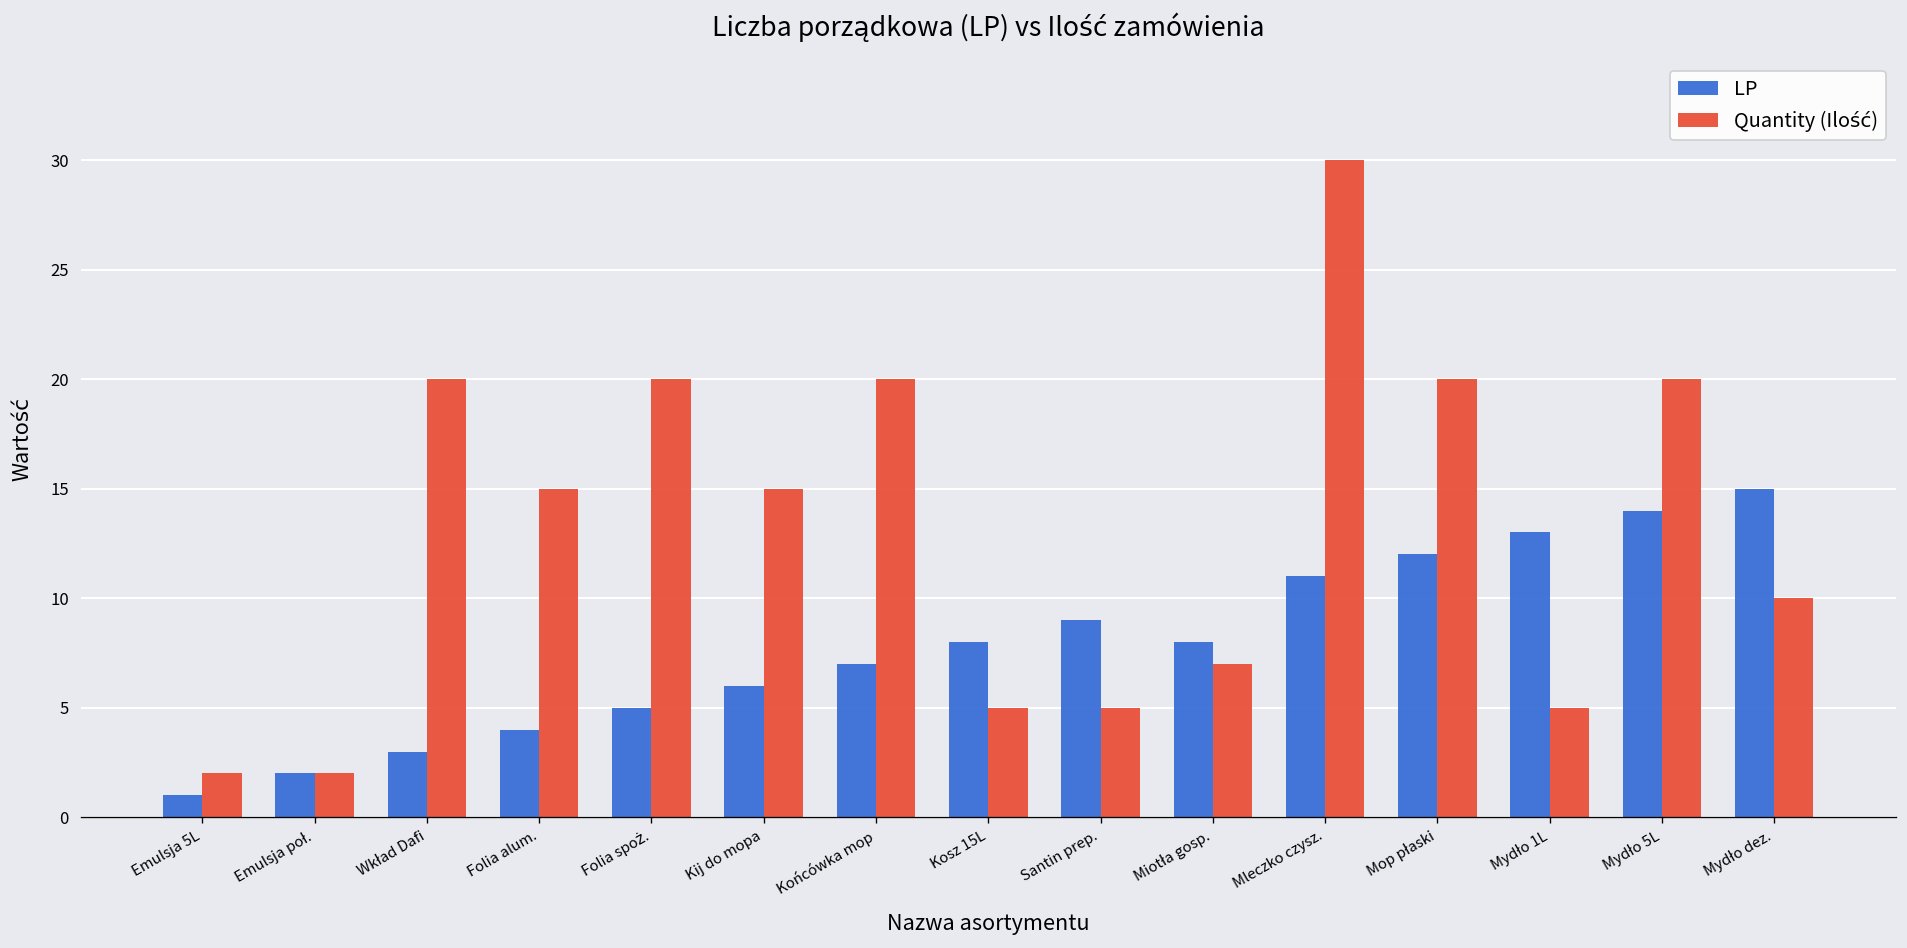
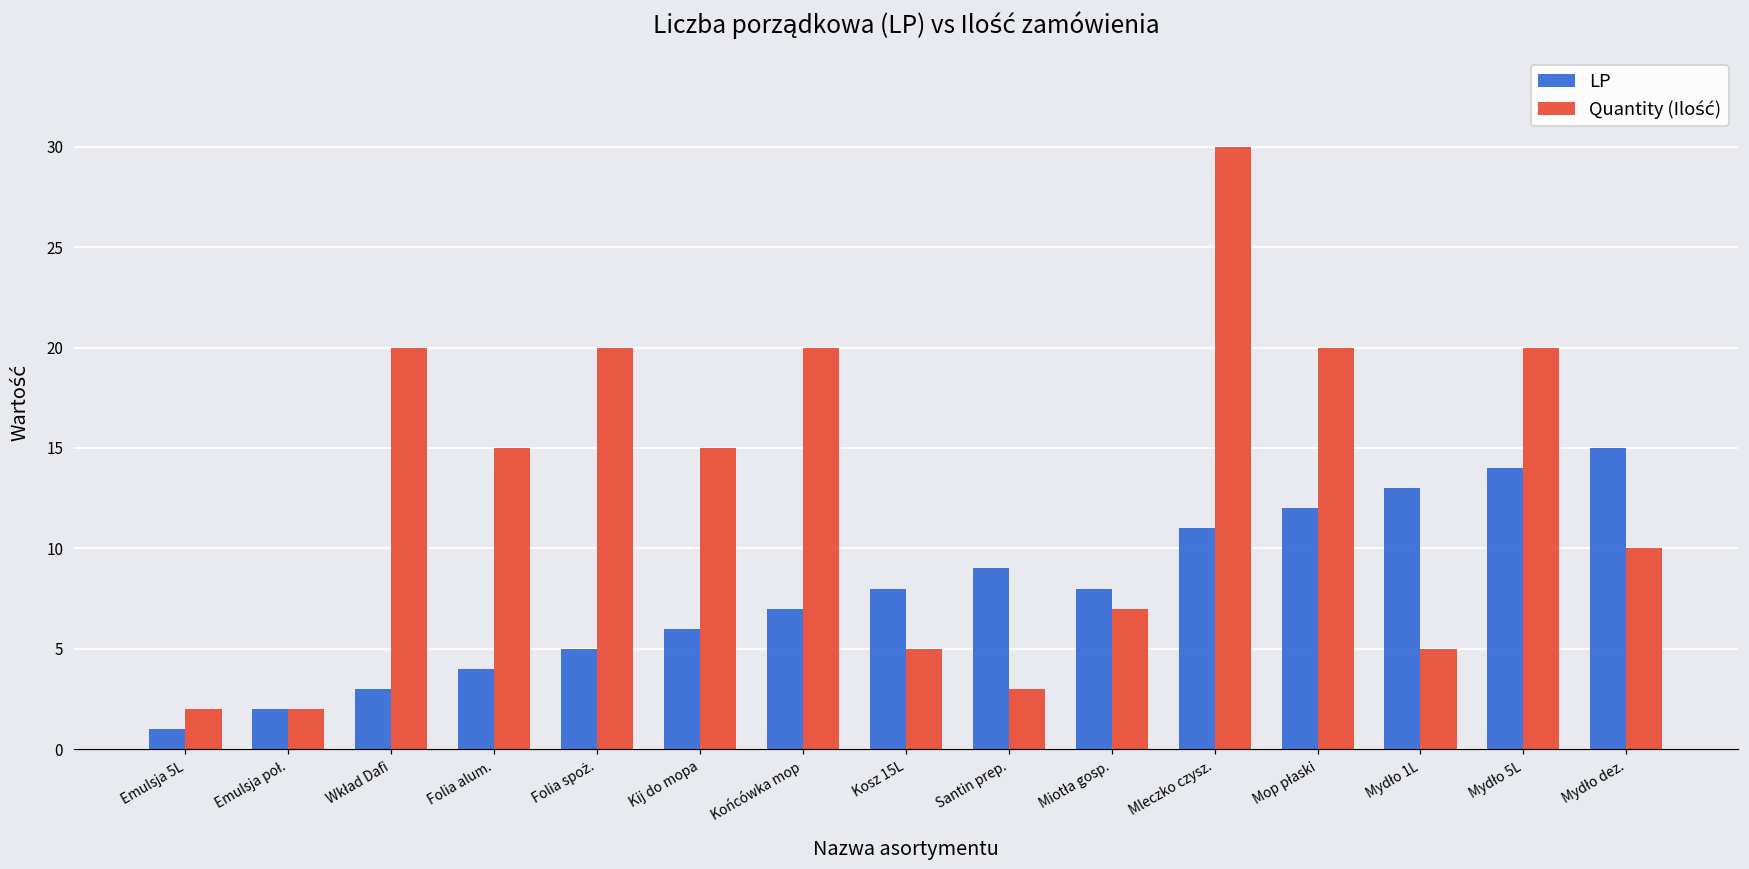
Quantity (Ilość), Santin prep.: 5 -> 3
